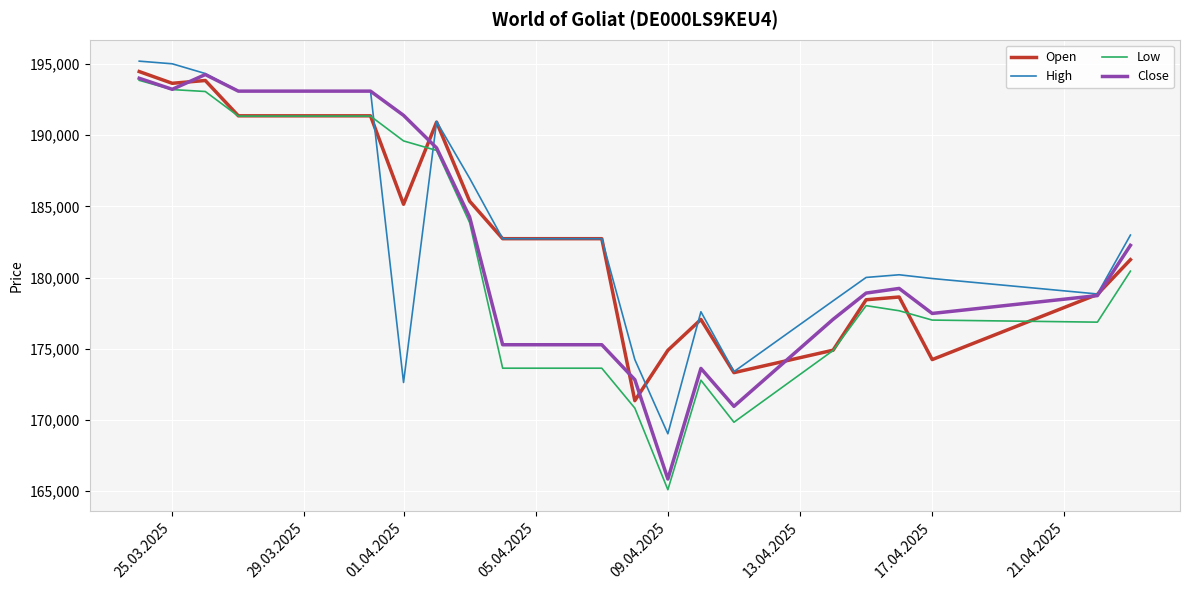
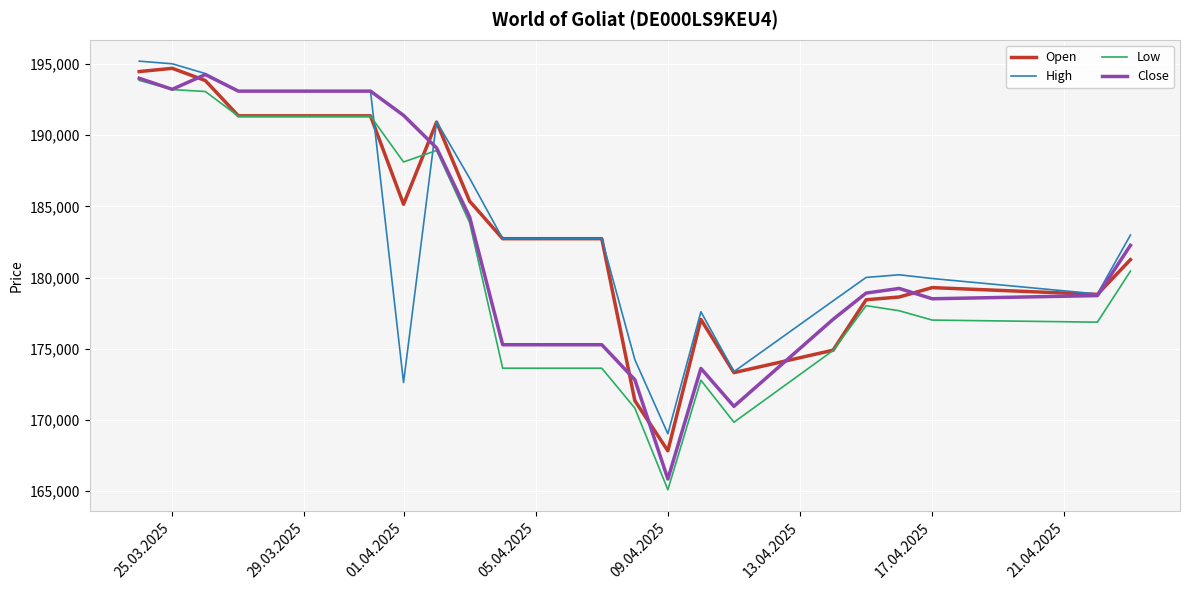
Open, 25.03.2025: 193,600 -> 194,700
Low, 01.04.2025: 189,600 -> 188,100
Open, 09.04.2025: 174,900 -> 167,800
Open, 17.04.2025: 174,200 -> 179,300
Close, 17.04.2025: 177,500 -> 178,500
